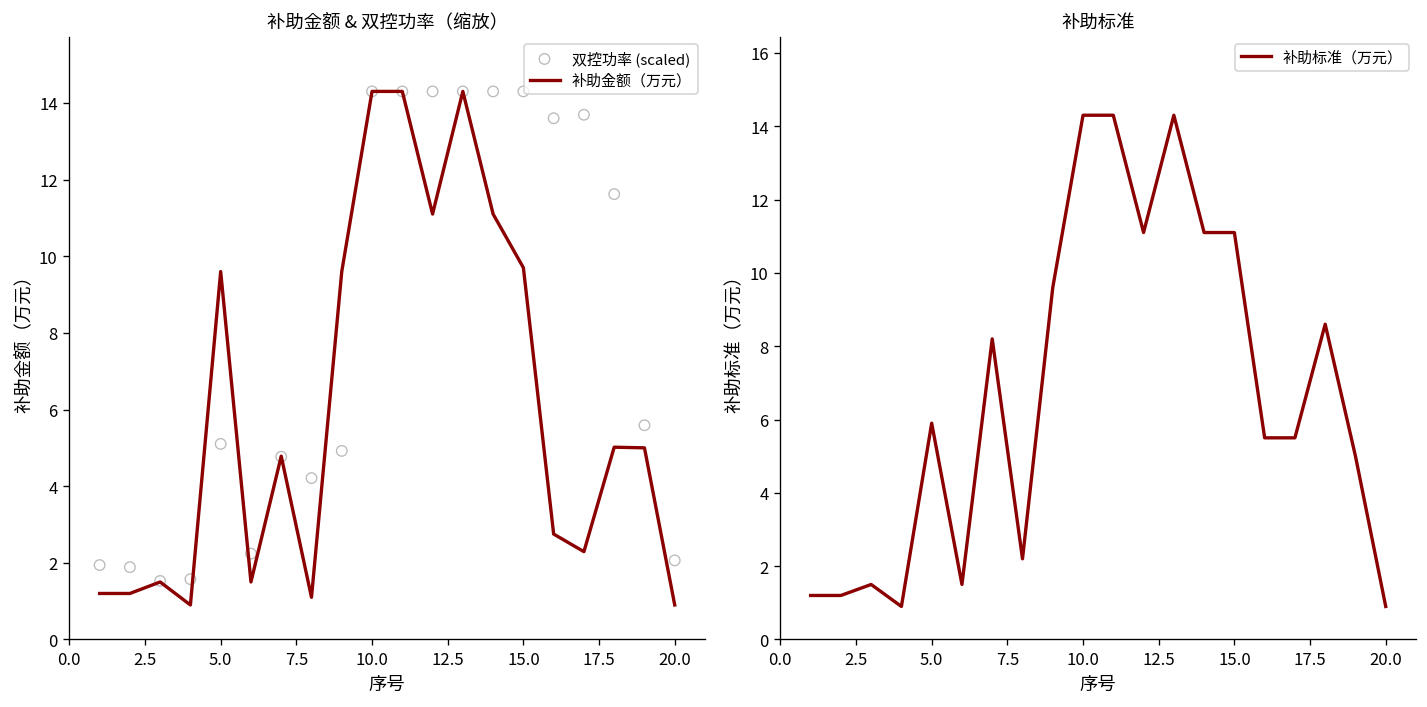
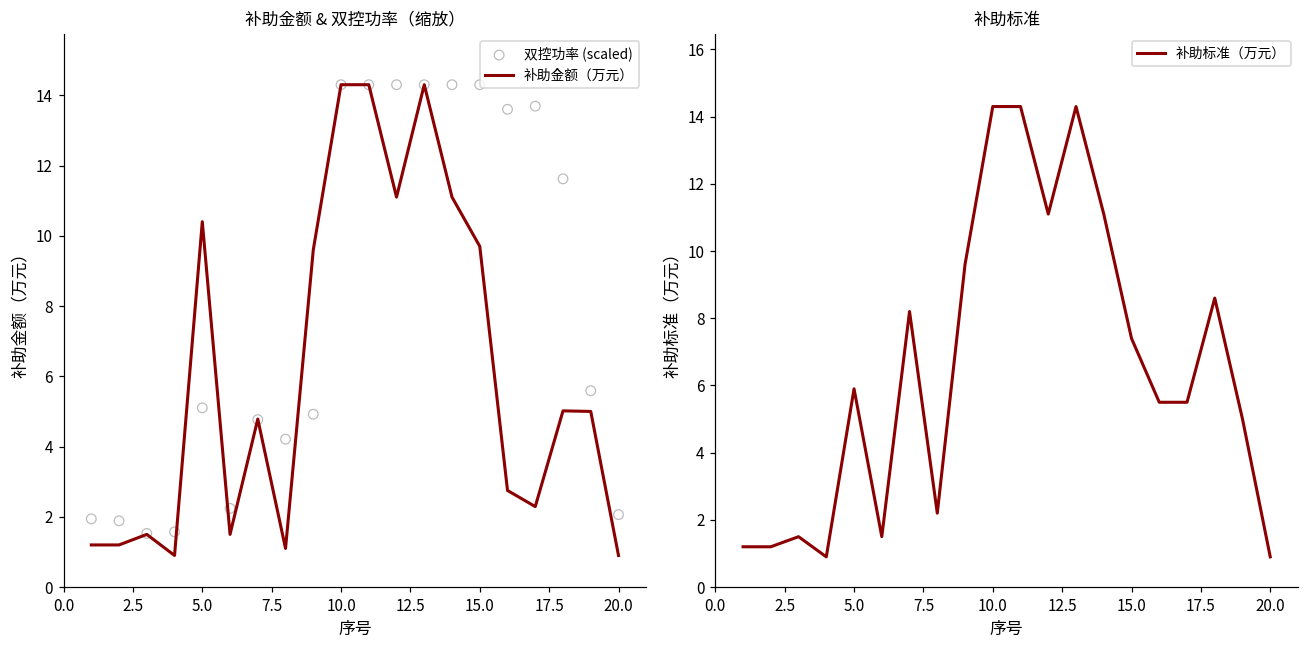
补助金额 & 双控功率（缩放）, 补助金额（万元）, 5.0: 9.6 -> 10.4
补助标准, 15.0: 11.1 -> 7.4
